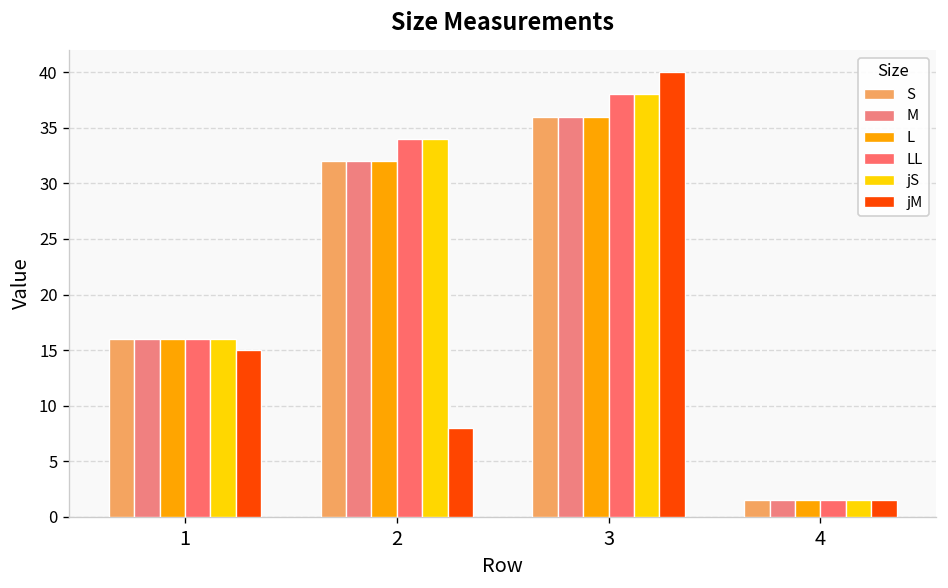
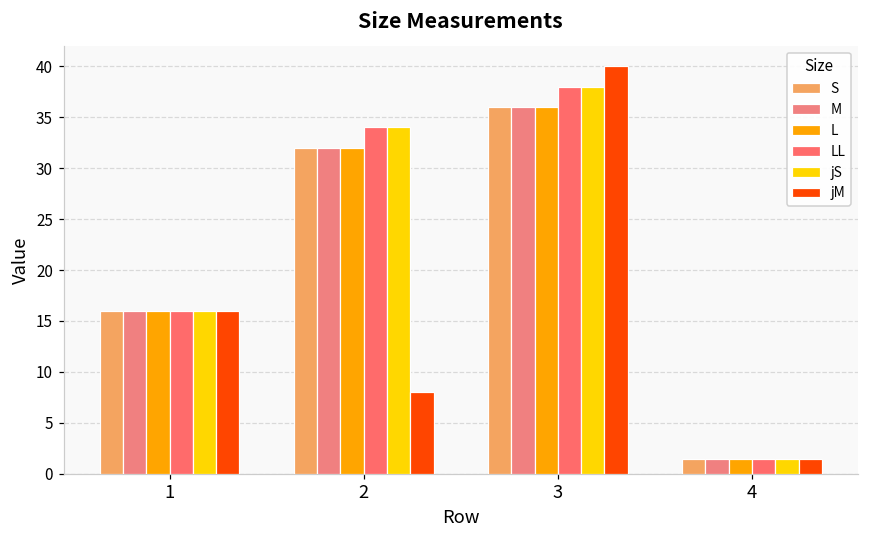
jM, 1: 15 -> 16
